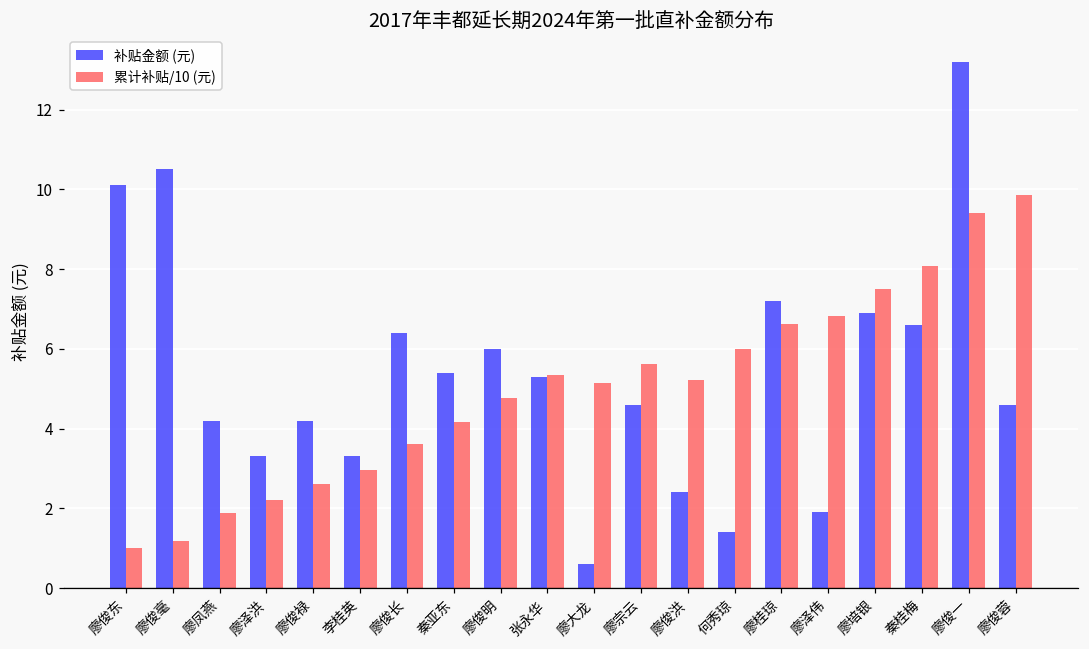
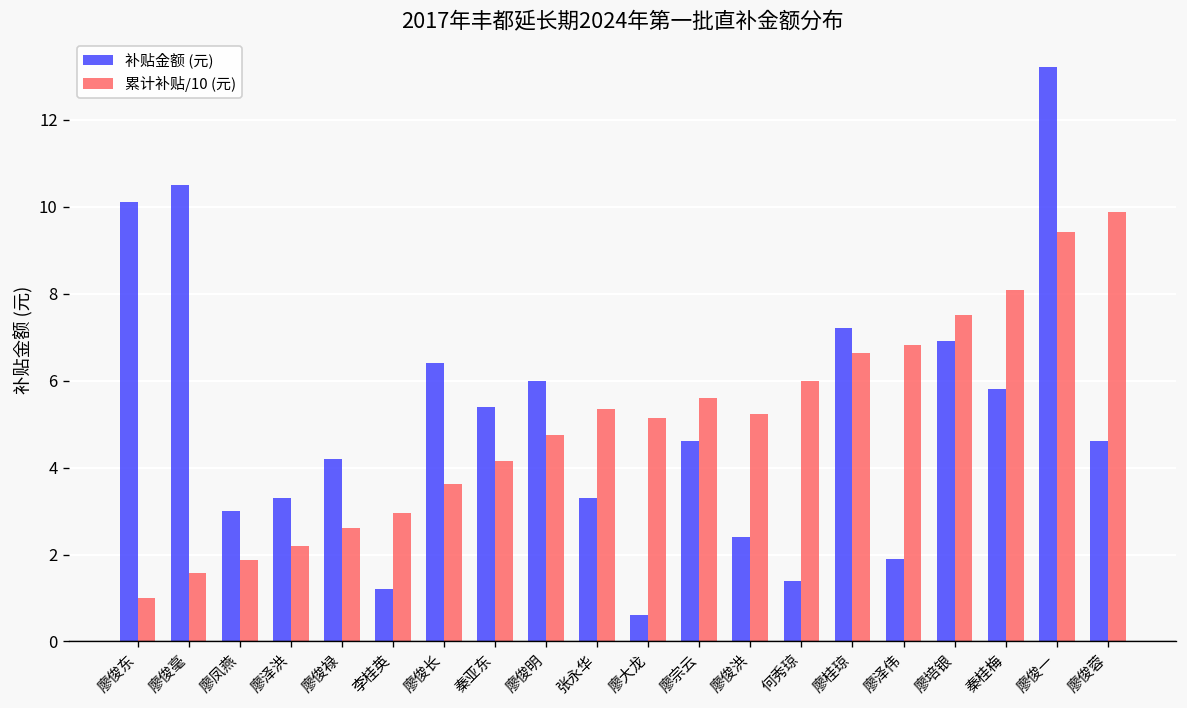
累计补贴/10 (元), 廖俊毫: 1.2 -> 1.6
补贴金额 (元), 廖凤燕: 4.2 -> 3.0
补贴金额 (元), 李桂英: 3.3 -> 1.2
补贴金额 (元), 张永华: 5.3 -> 3.3
补贴金额 (元), 秦桂梅: 6.6 -> 5.8
